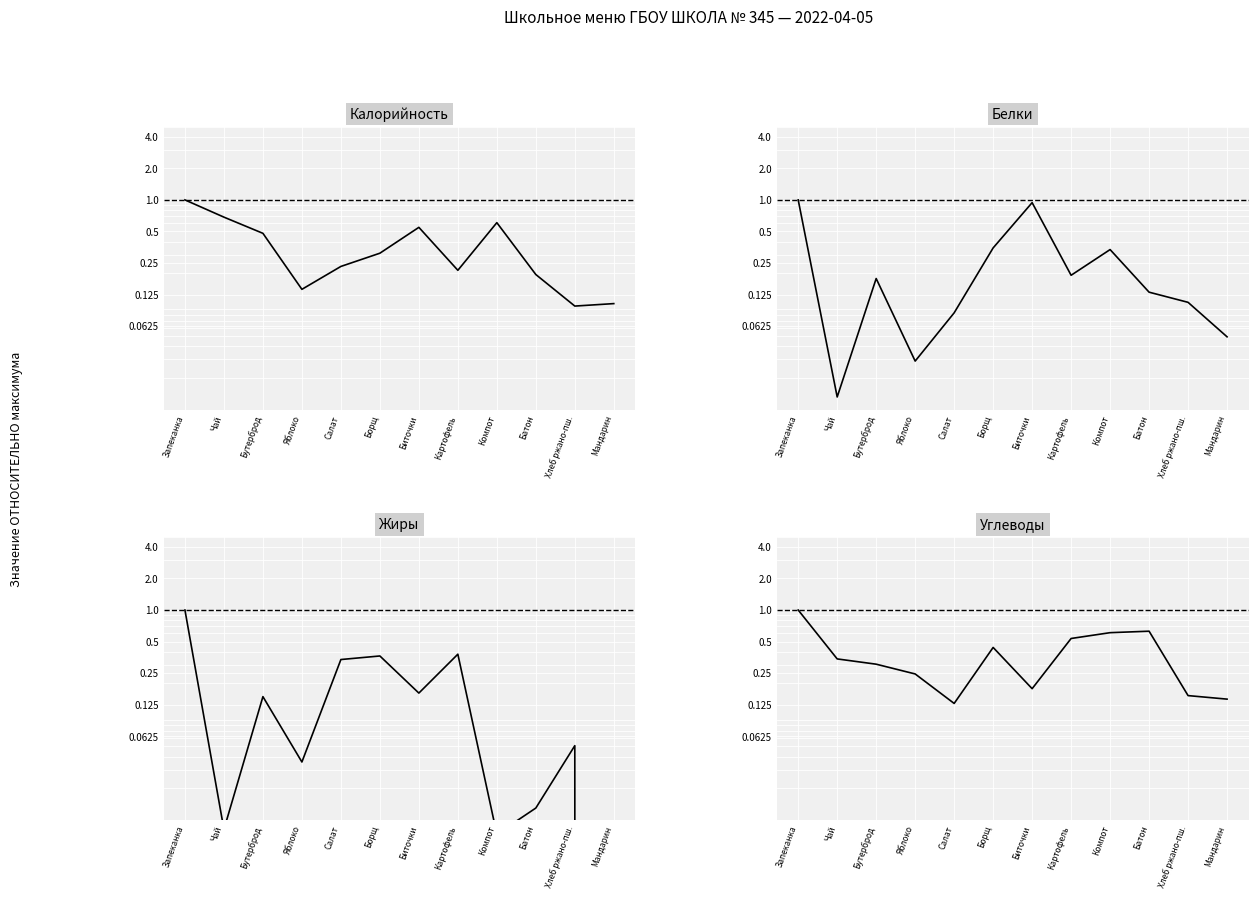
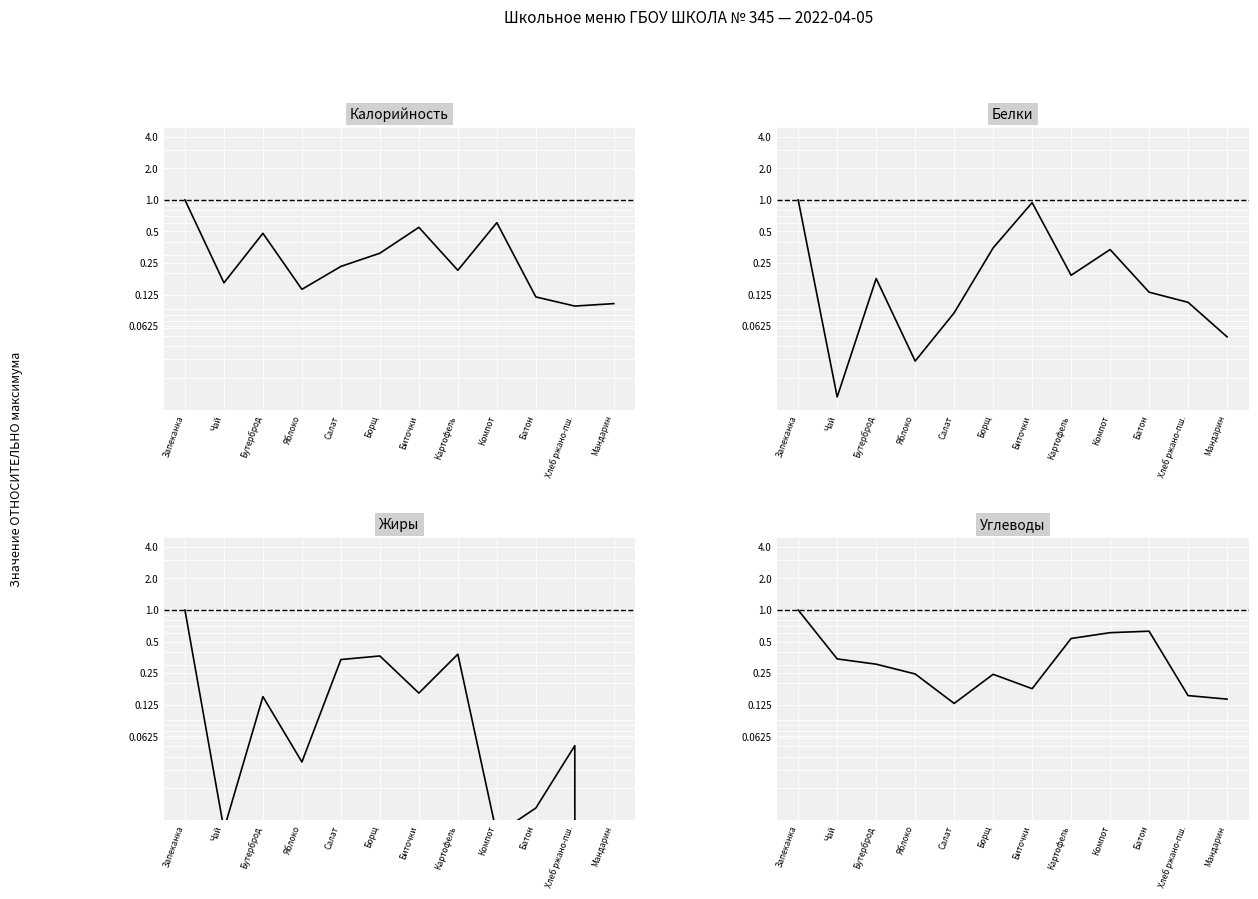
Калорийность, Чай: 0.7 -> 0.16
Калорийность, Батон: 0.19 -> 0.12
Углеводы, Борщ: 0.44 -> 0.24
